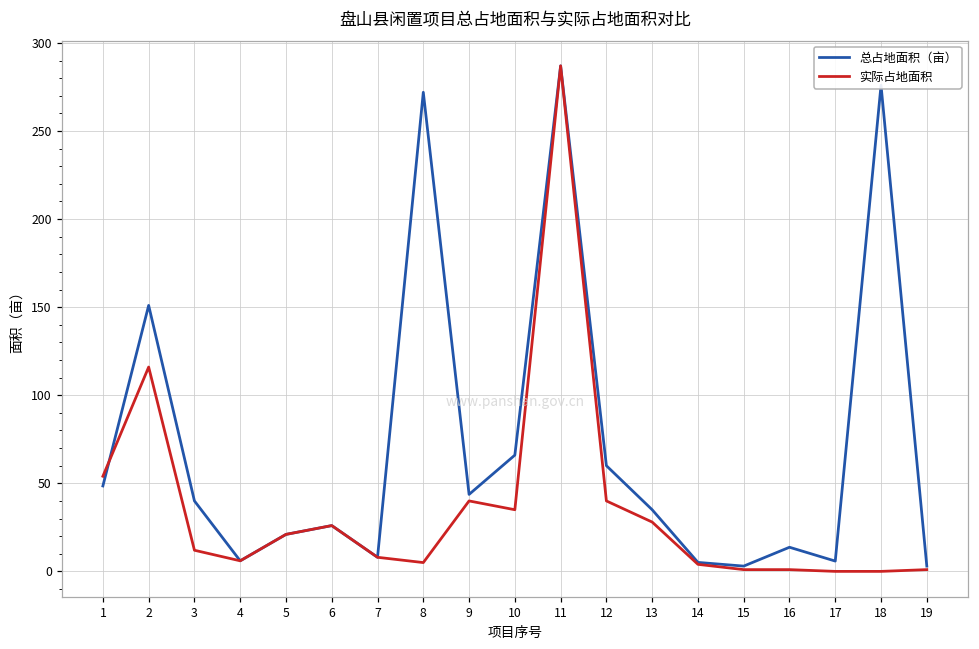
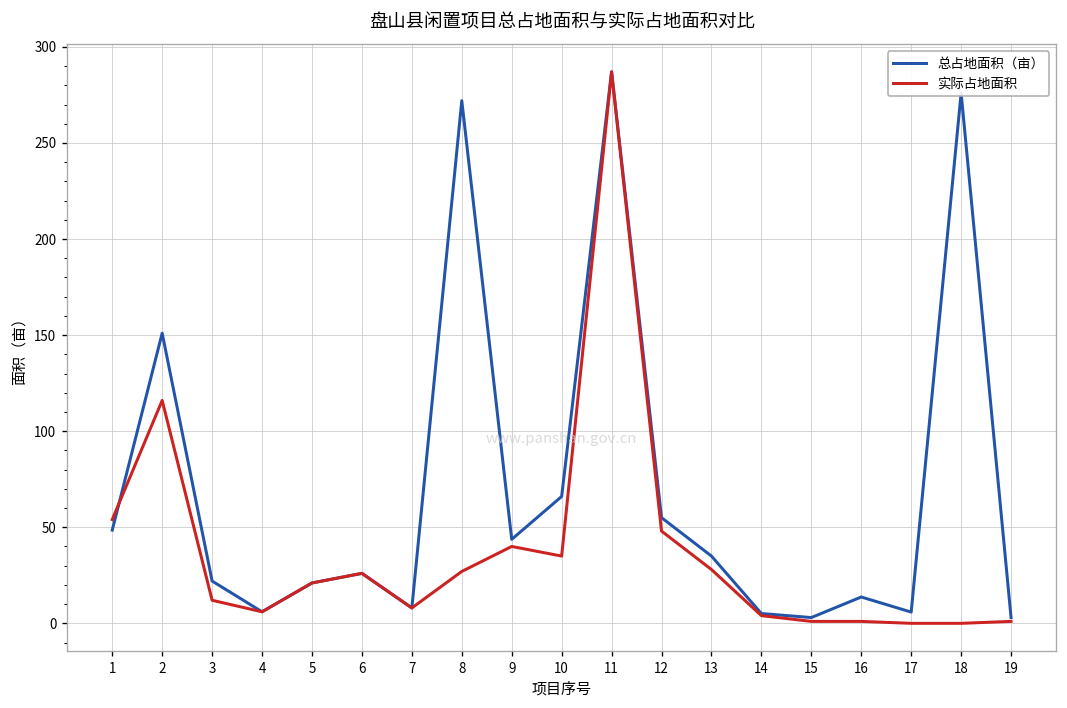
总占地面积（亩）, 3: 40 -> 22
实际占地面积, 8: 5 -> 27
总占地面积（亩）, 12: 60 -> 55
实际占地面积, 12: 40 -> 48
